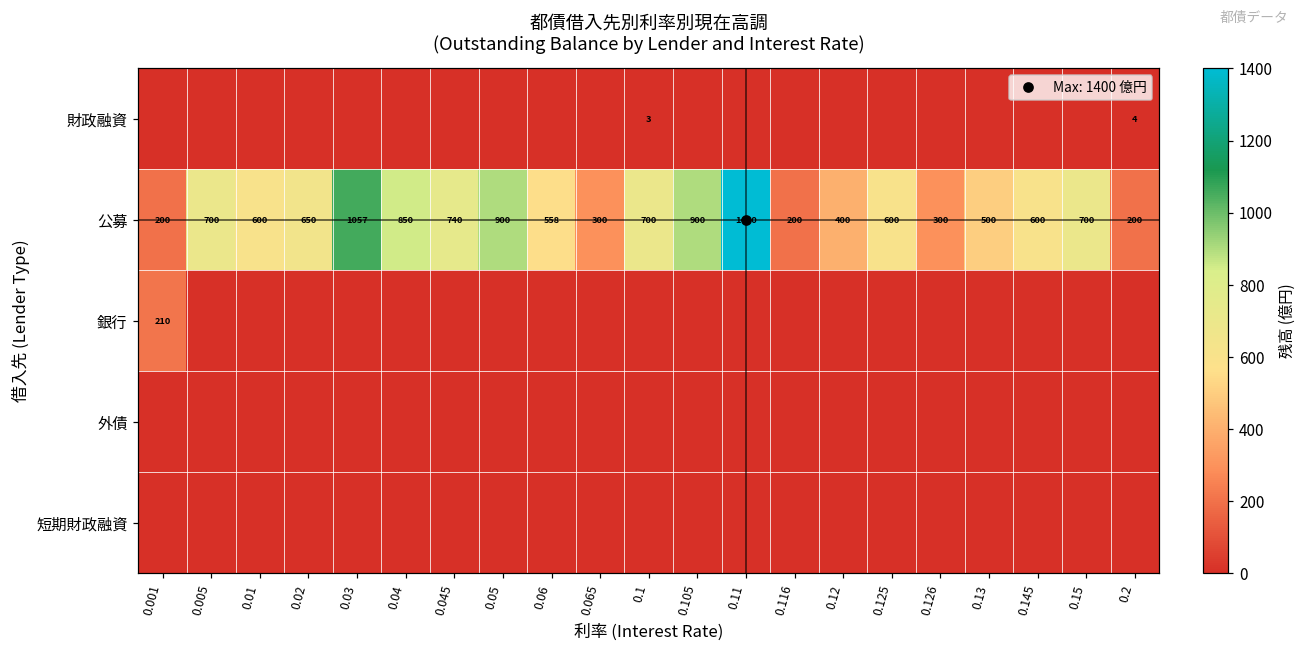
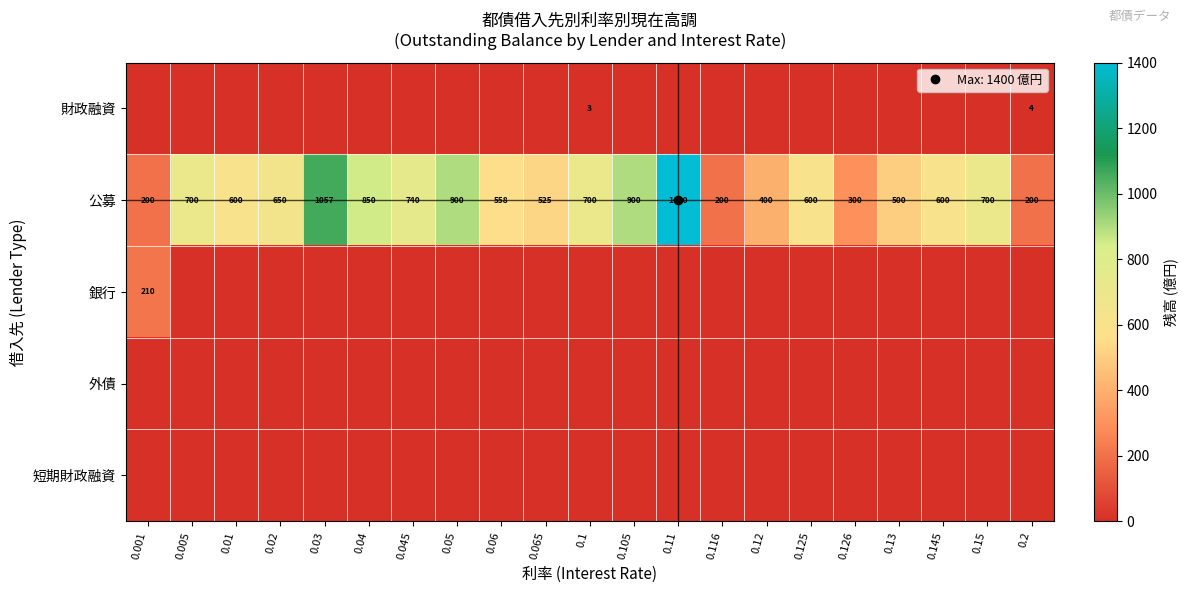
公募, 0.065: 300 -> 525
